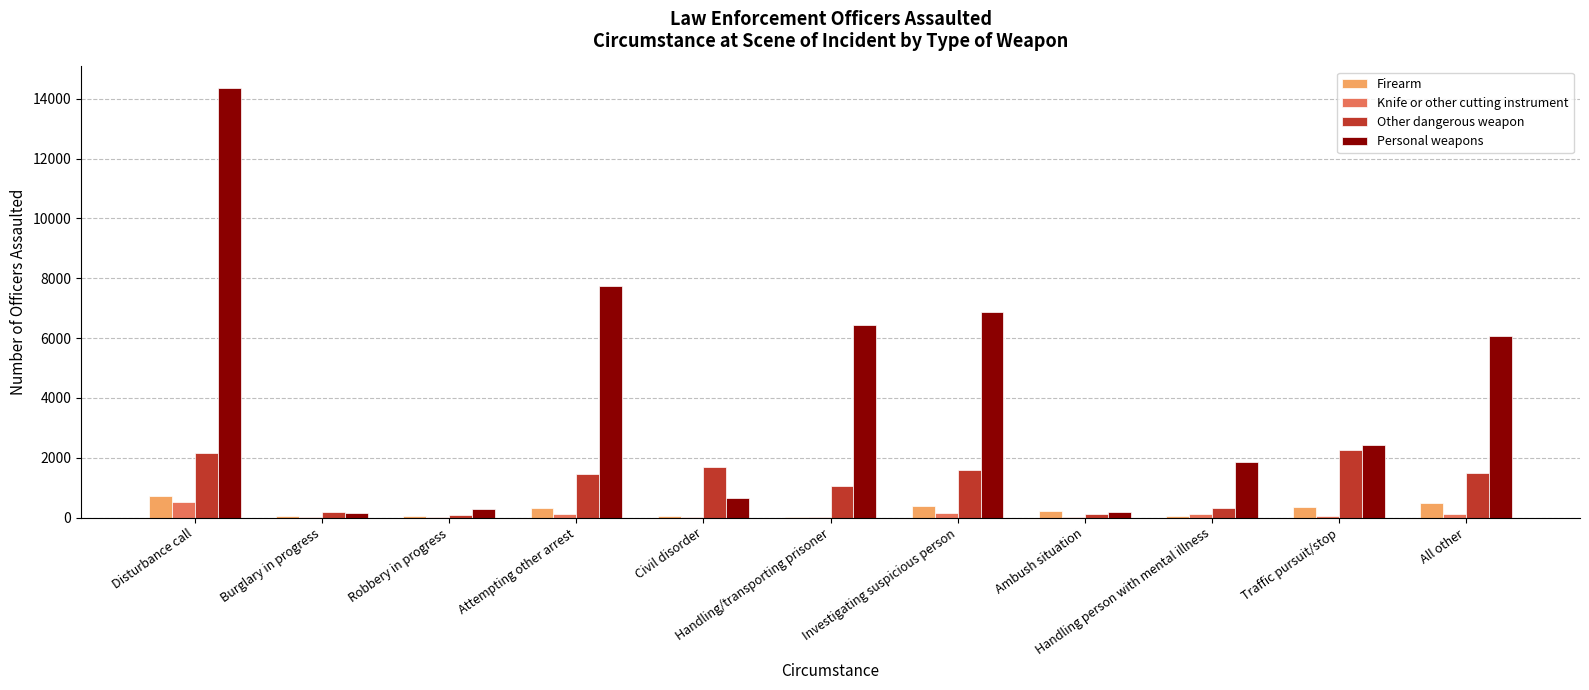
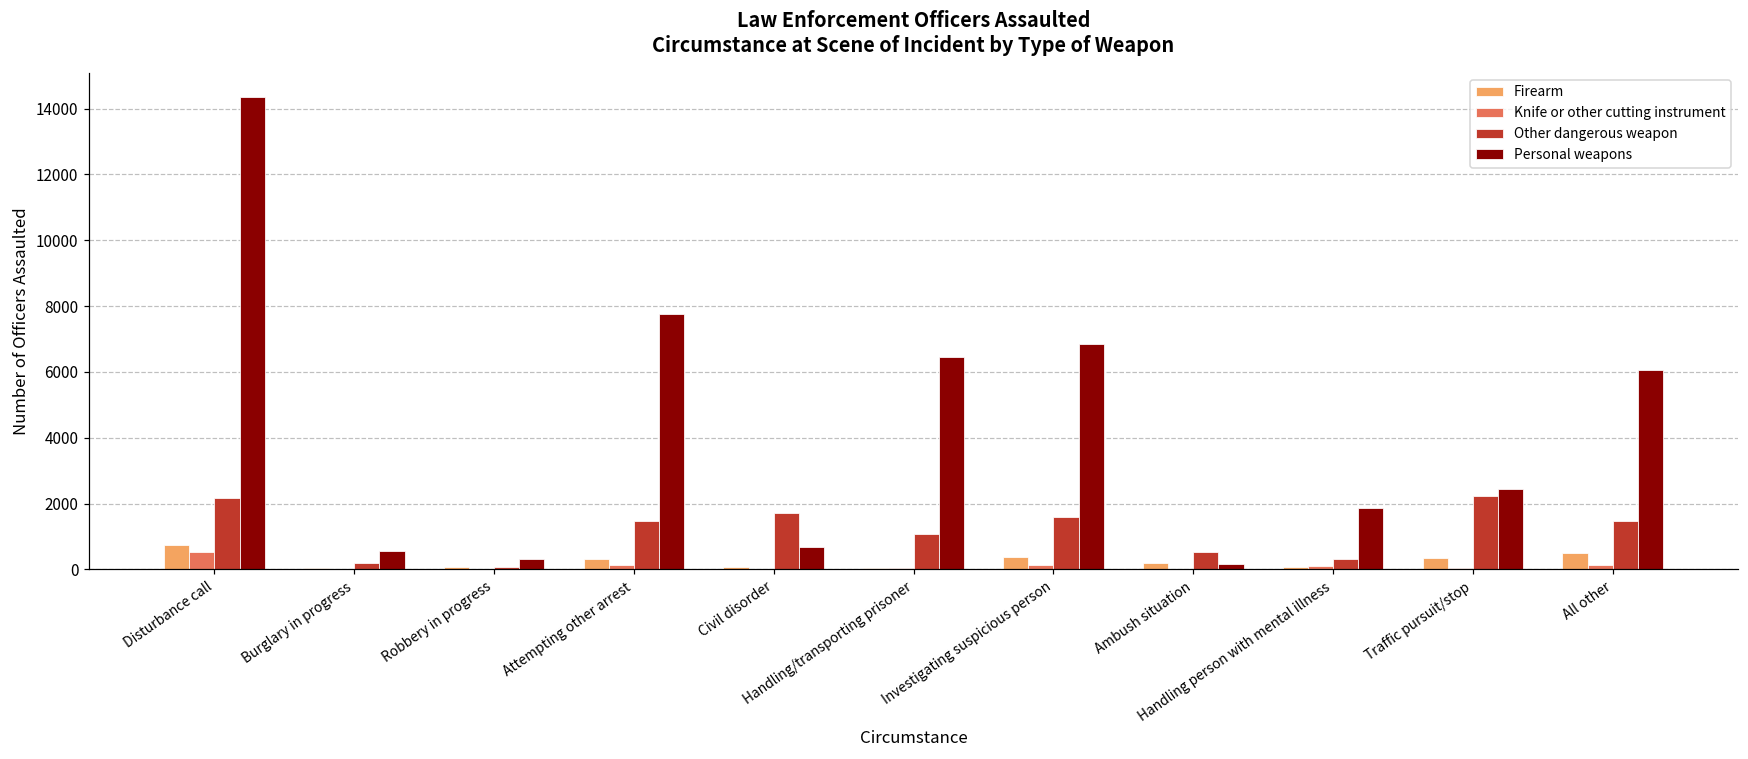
Personal weapons, Burglary in progress: 100 -> 600
Other dangerous weapon, Ambush situation: 100 -> 500
